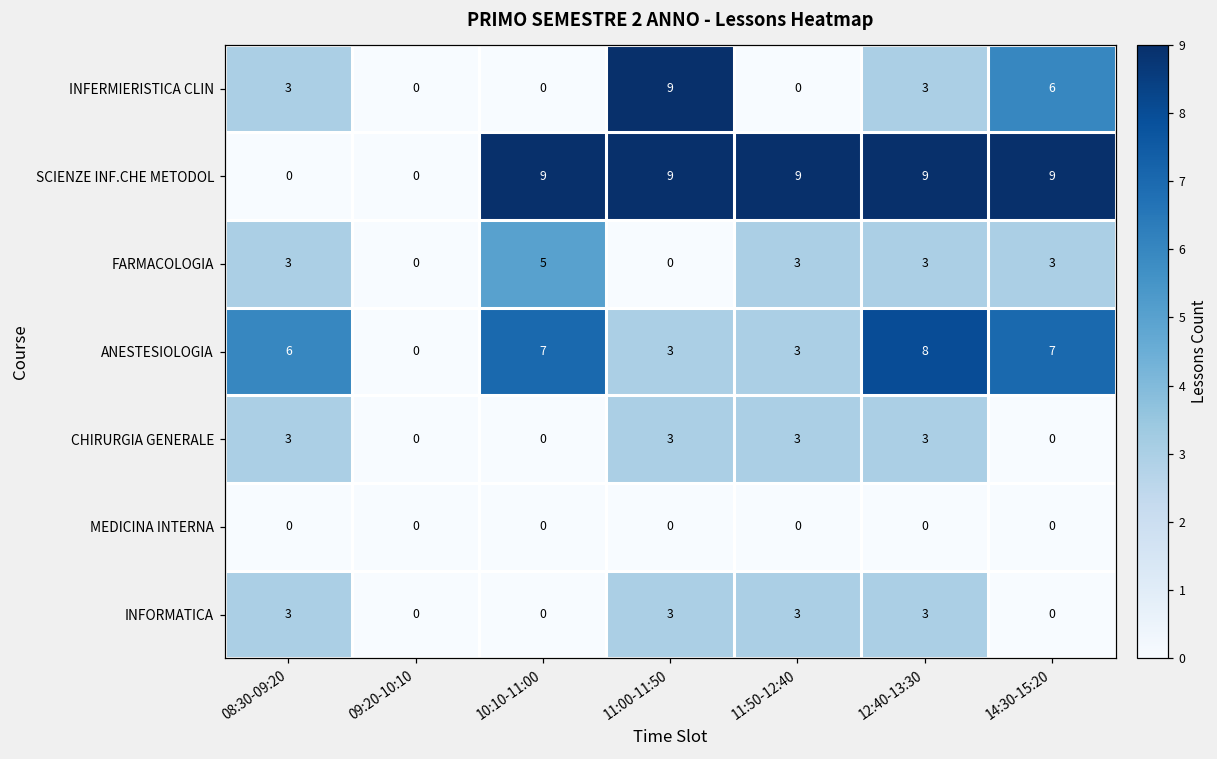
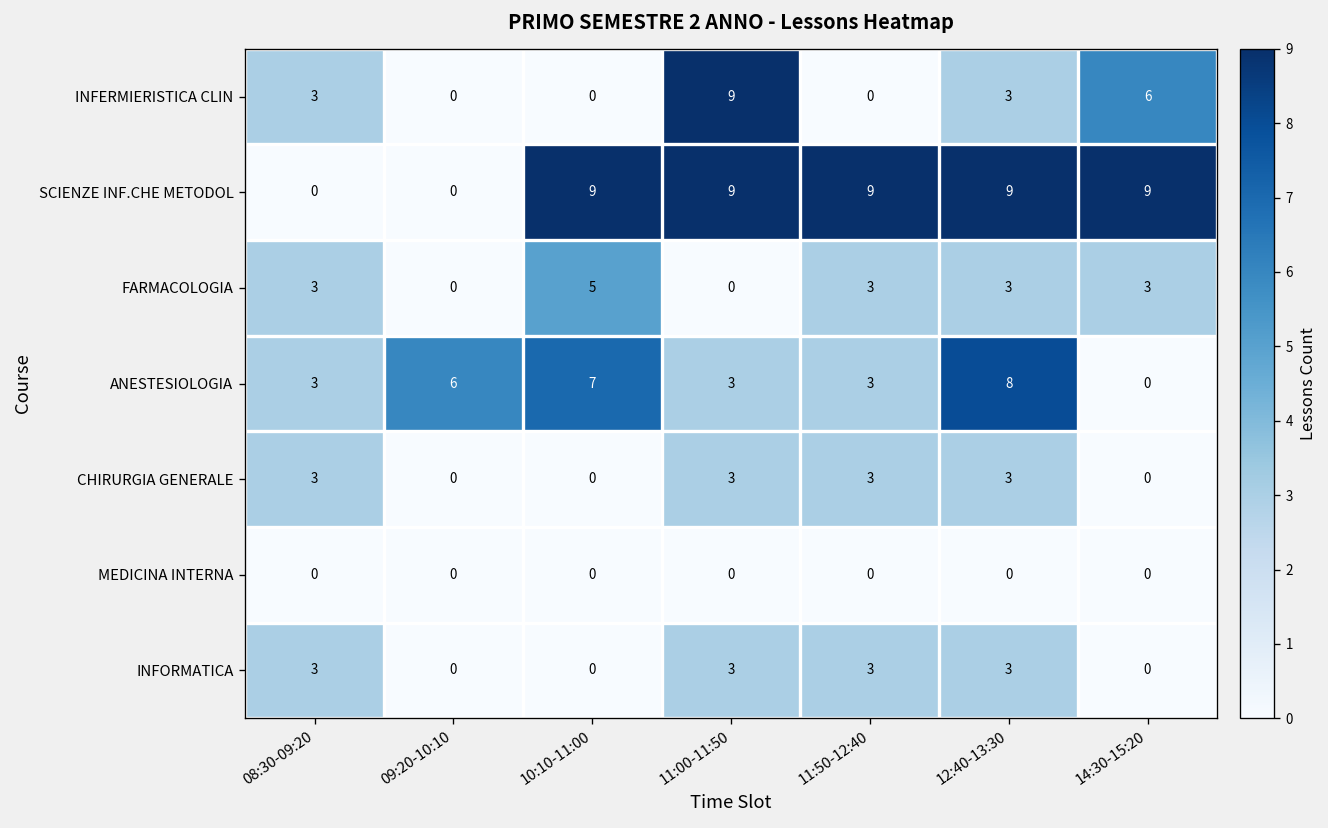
ANESTESIOLOGIA, 08:30-09:20: 6 -> 3
ANESTESIOLOGIA, 09:20-10:10: 0 -> 6
ANESTESIOLOGIA, 14:30-15:20: 7 -> 0
